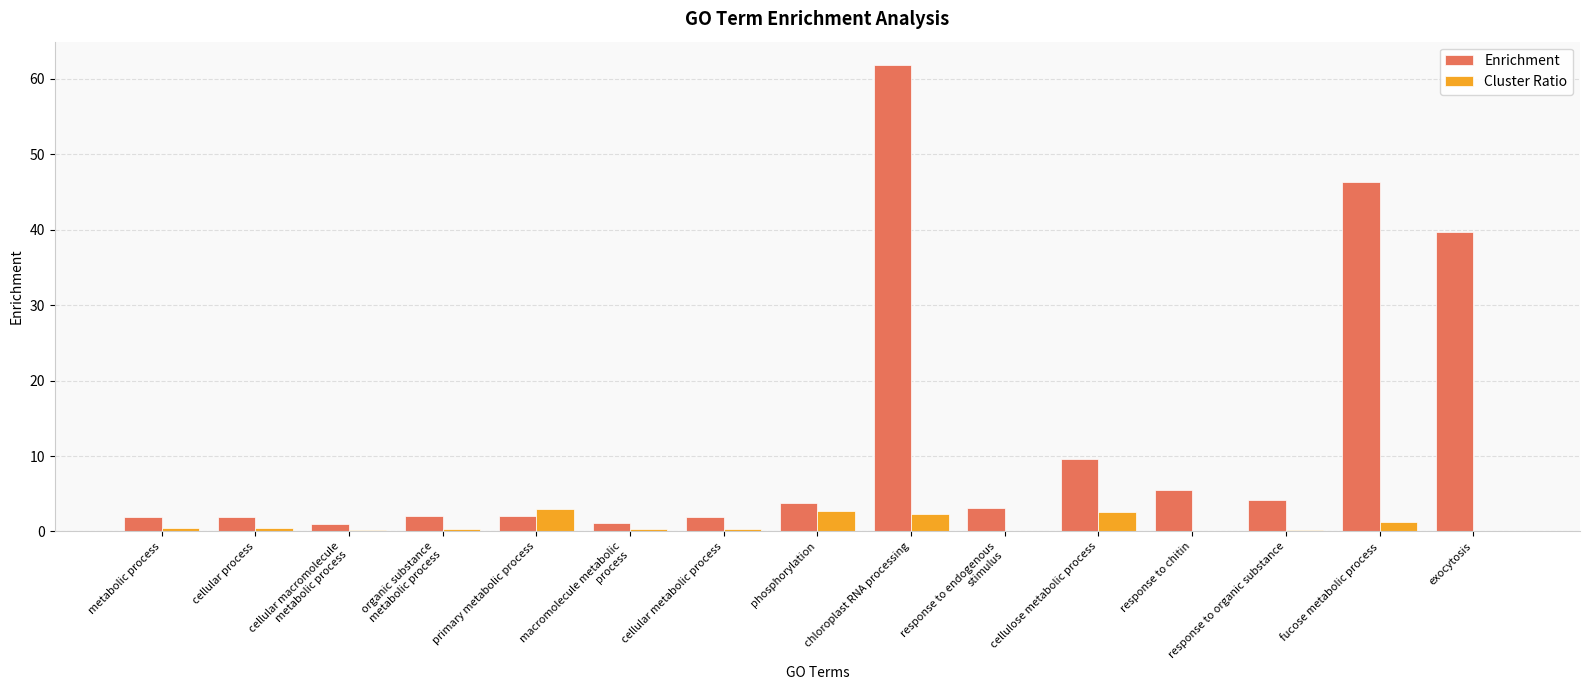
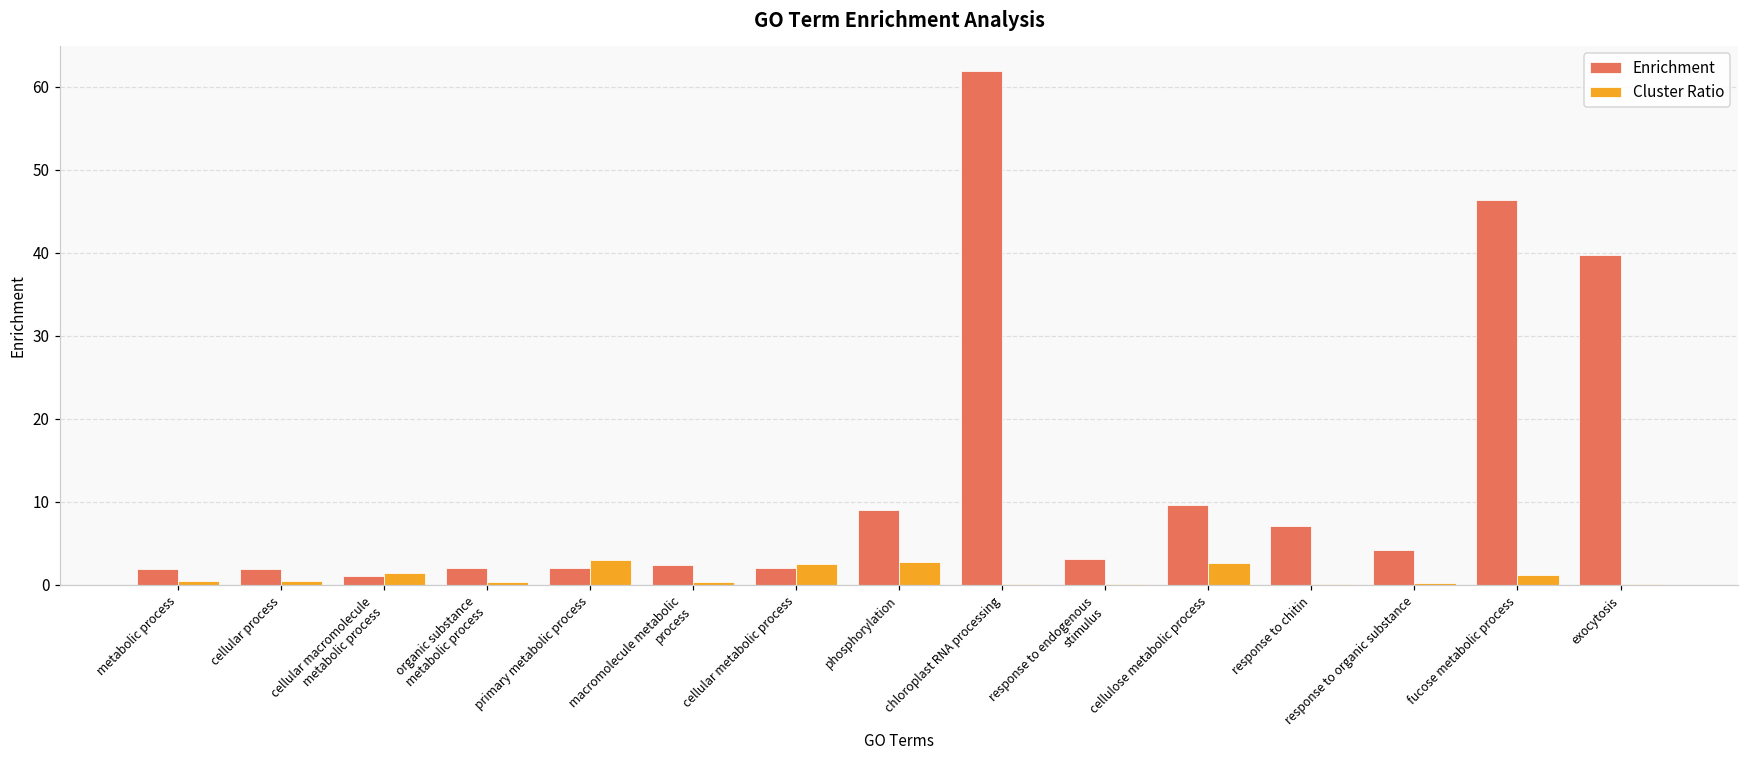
Cluster Ratio, cellular macromolecule metabolic process: 0 -> 1
Enrichment, macromolecule metabolic process: 1 -> 2
Cluster Ratio, cellular metabolic process: 0 -> 2
Enrichment, phosphorylation: 4 -> 9
Cluster Ratio, chloroplast RNA processing: 2 -> 0
Enrichment, response to chitin: 6 -> 7
